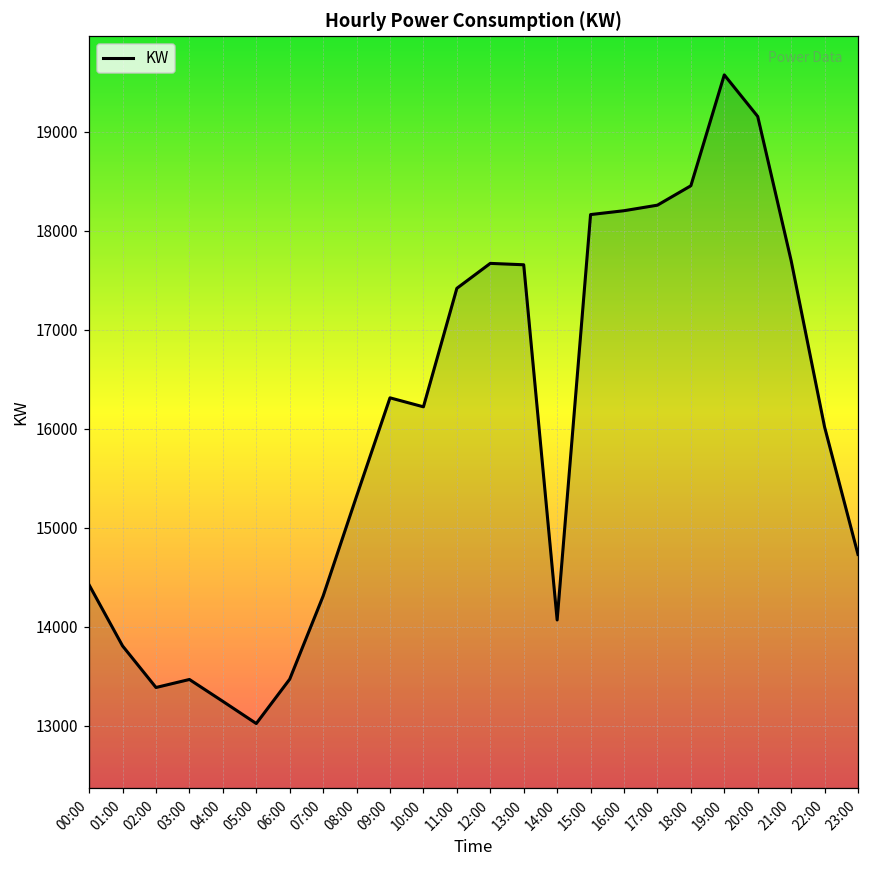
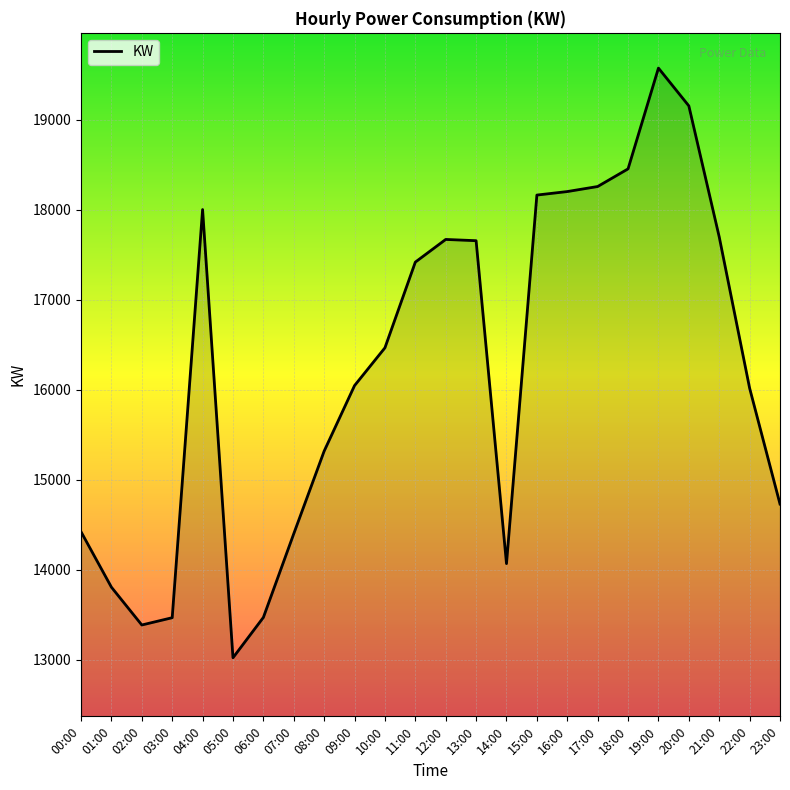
04:00: 13200 -> 18000
07:00: 14300 -> 14400
09:00: 16300 -> 16000
10:00: 16200 -> 16500
